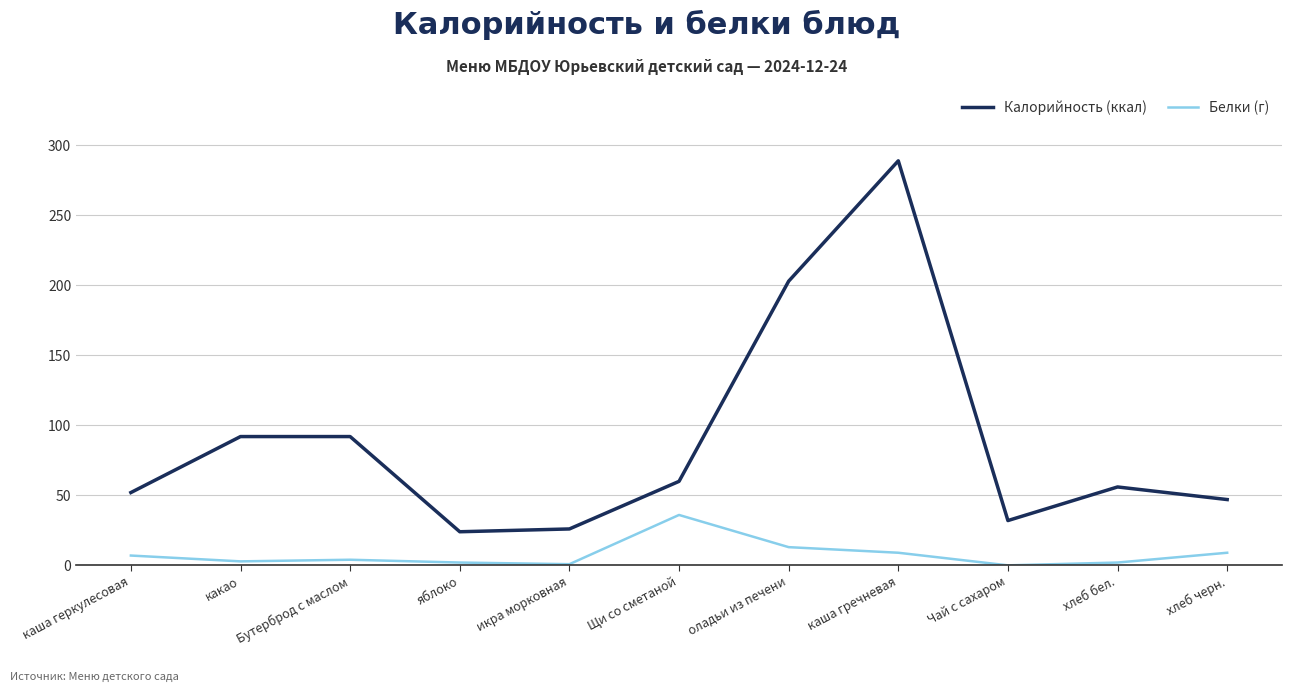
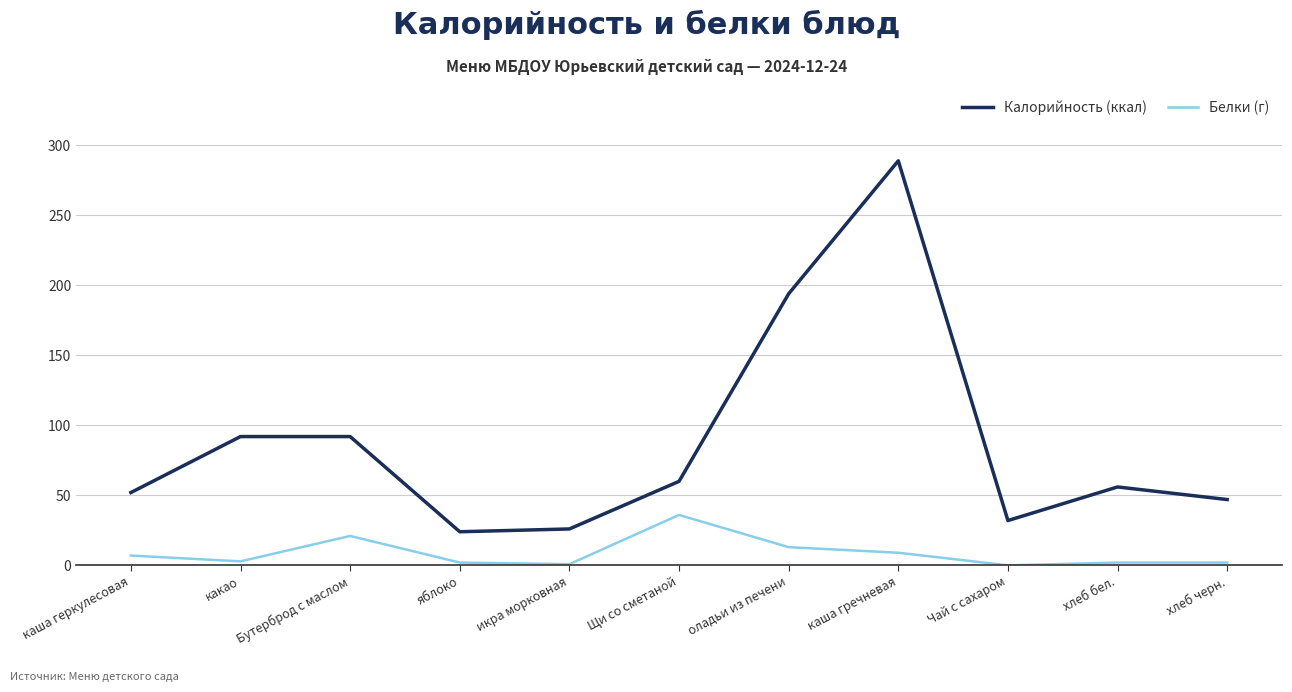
Белки (г), Бутерброд с маслом: 4 -> 21
Калорийность (ккал), оладьи из печени: 203 -> 194
Белки (г), хлеб черн.: 9 -> 2
